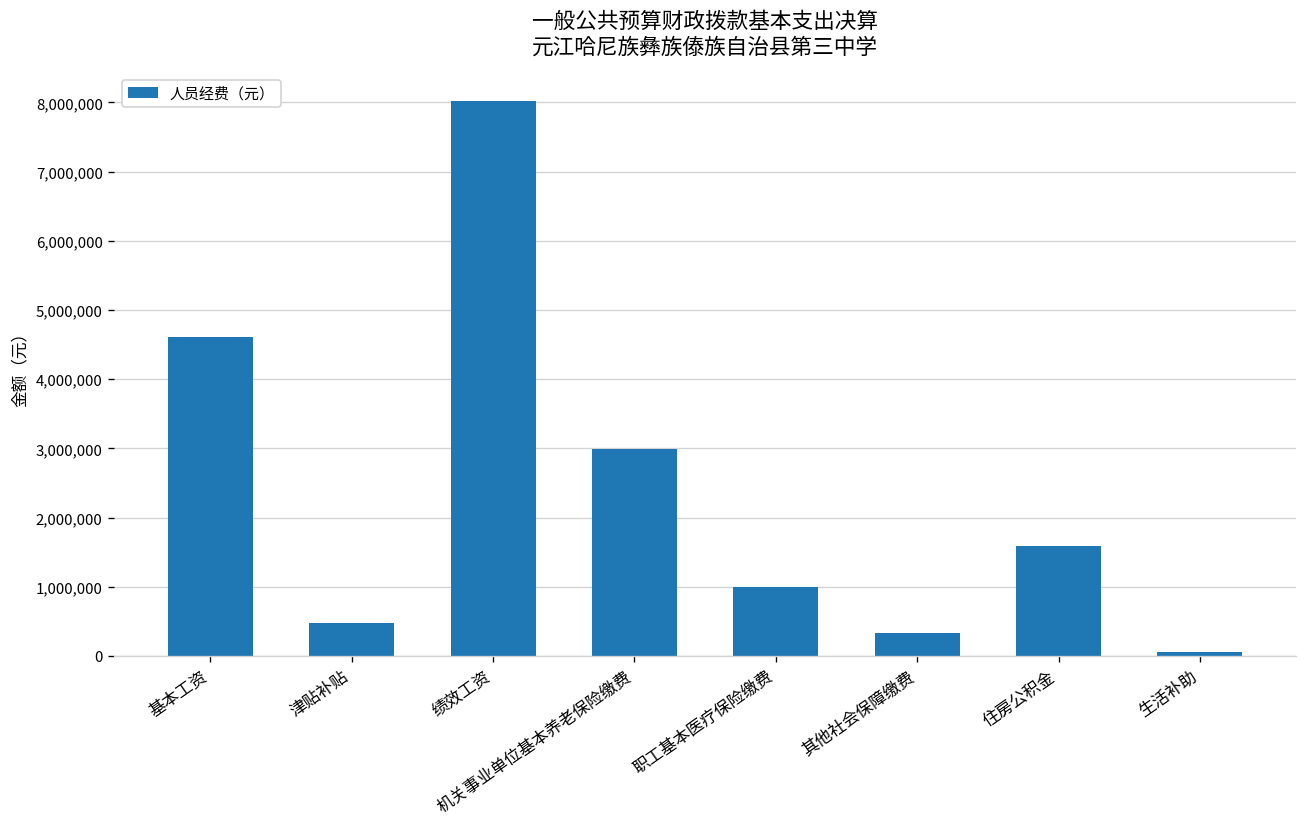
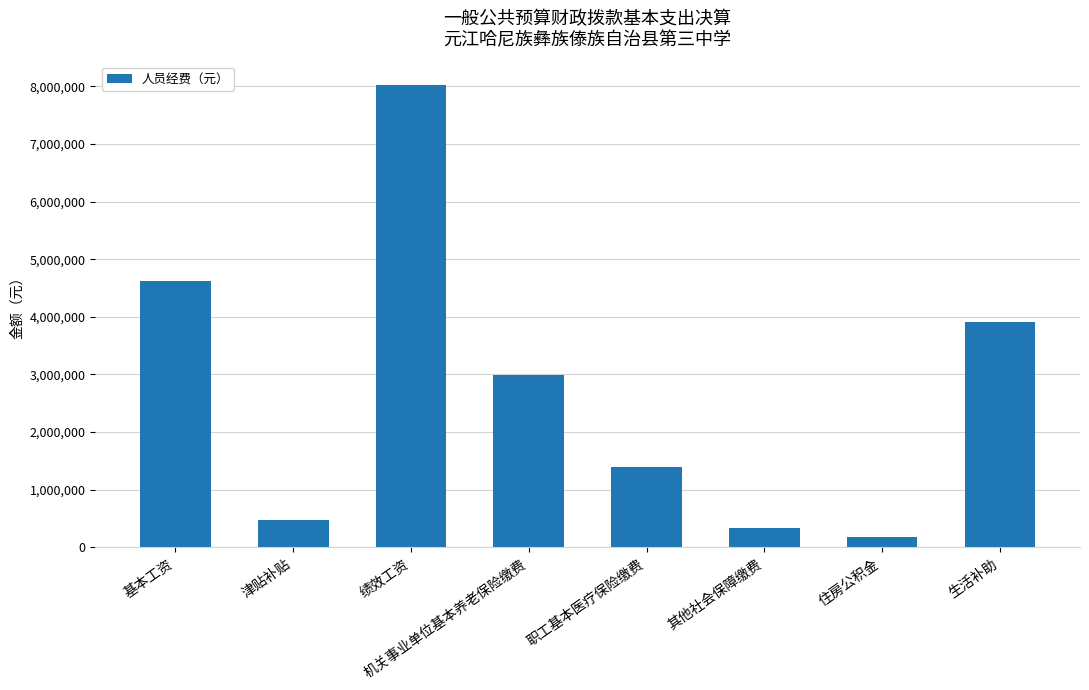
职工基本医疗保险缴费: 1,000,000 -> 1,400,000
住房公积金: 1,600,000 -> 200,000
生活补助: 100,000 -> 3,900,000
